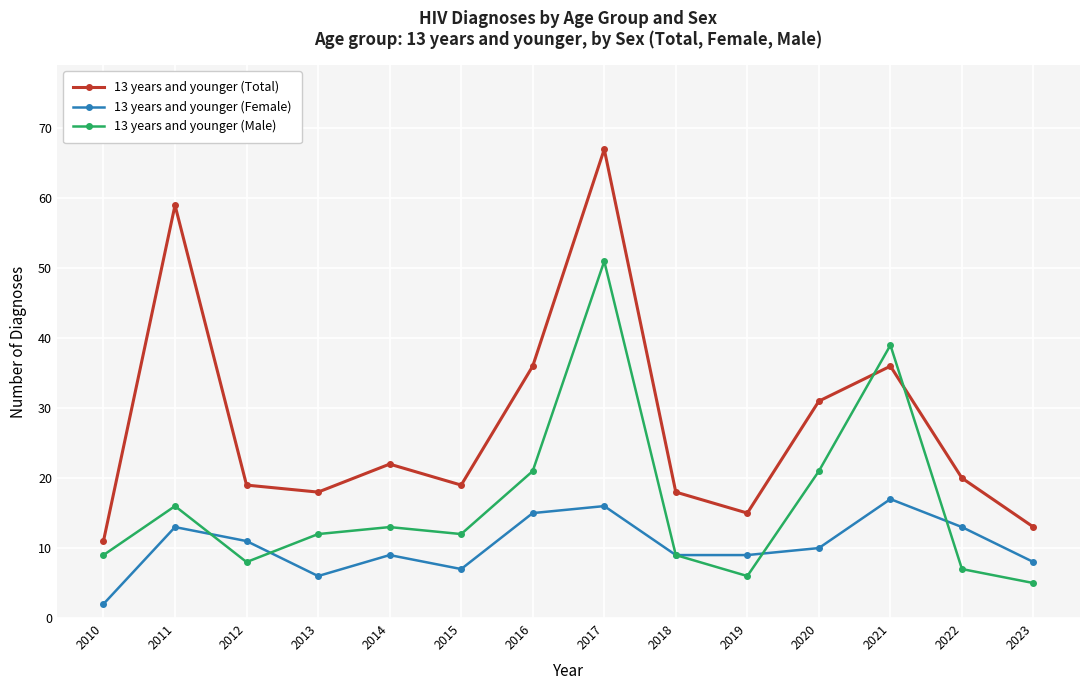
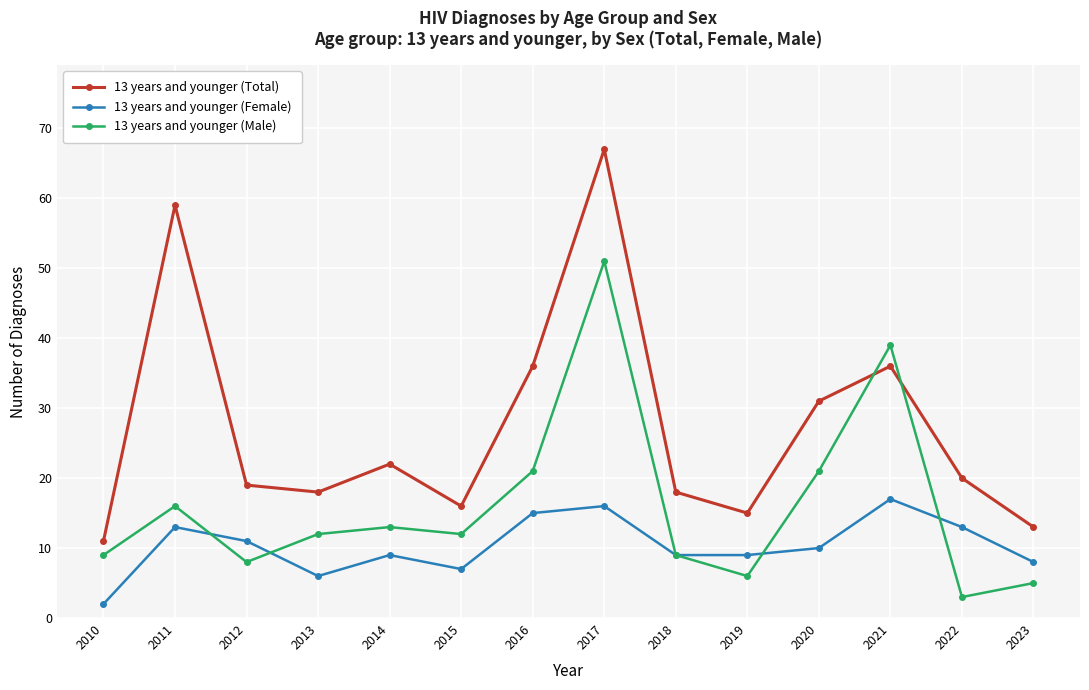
13 years and younger (Total), 2015: 19 -> 16
13 years and younger (Male), 2022: 7 -> 3
